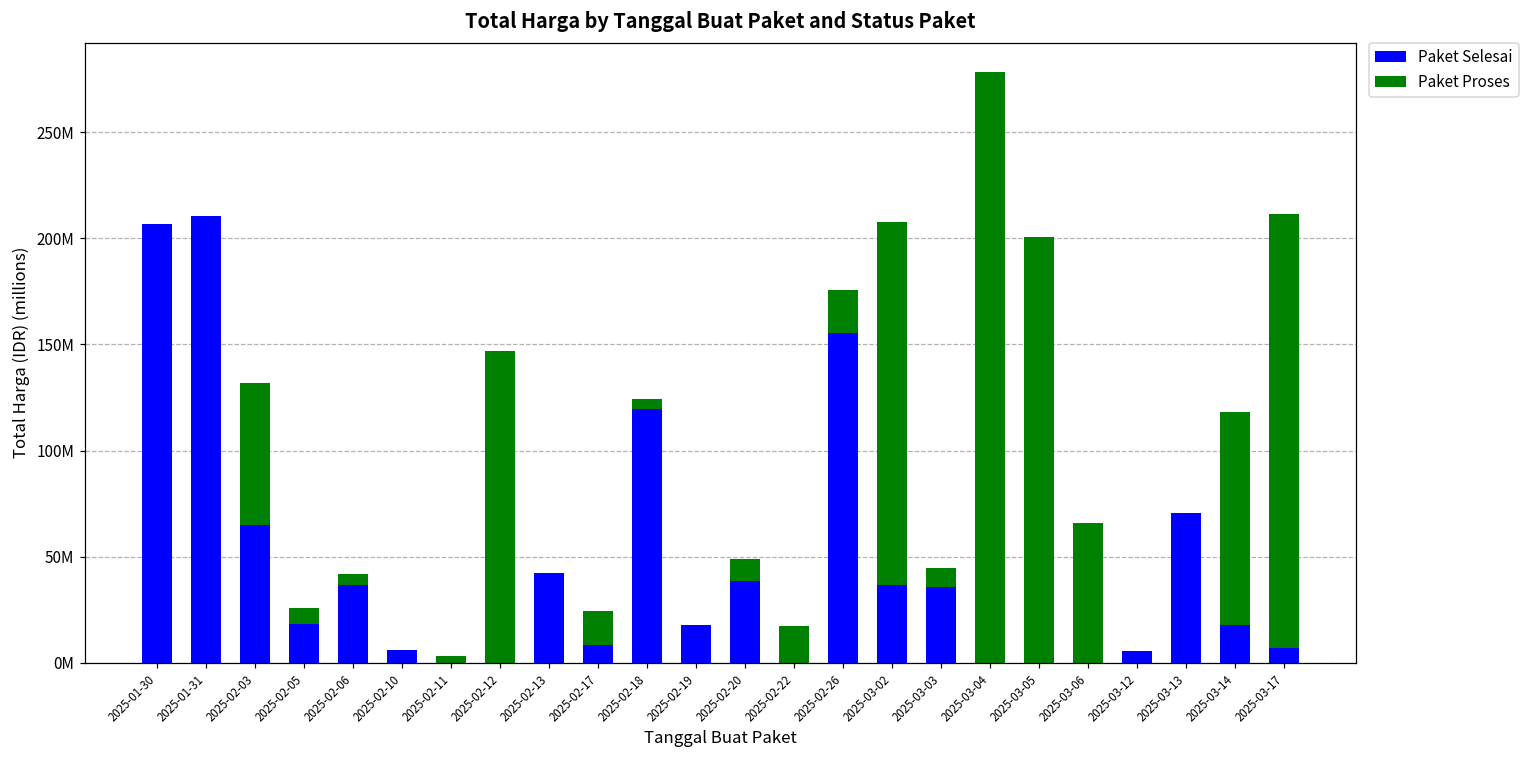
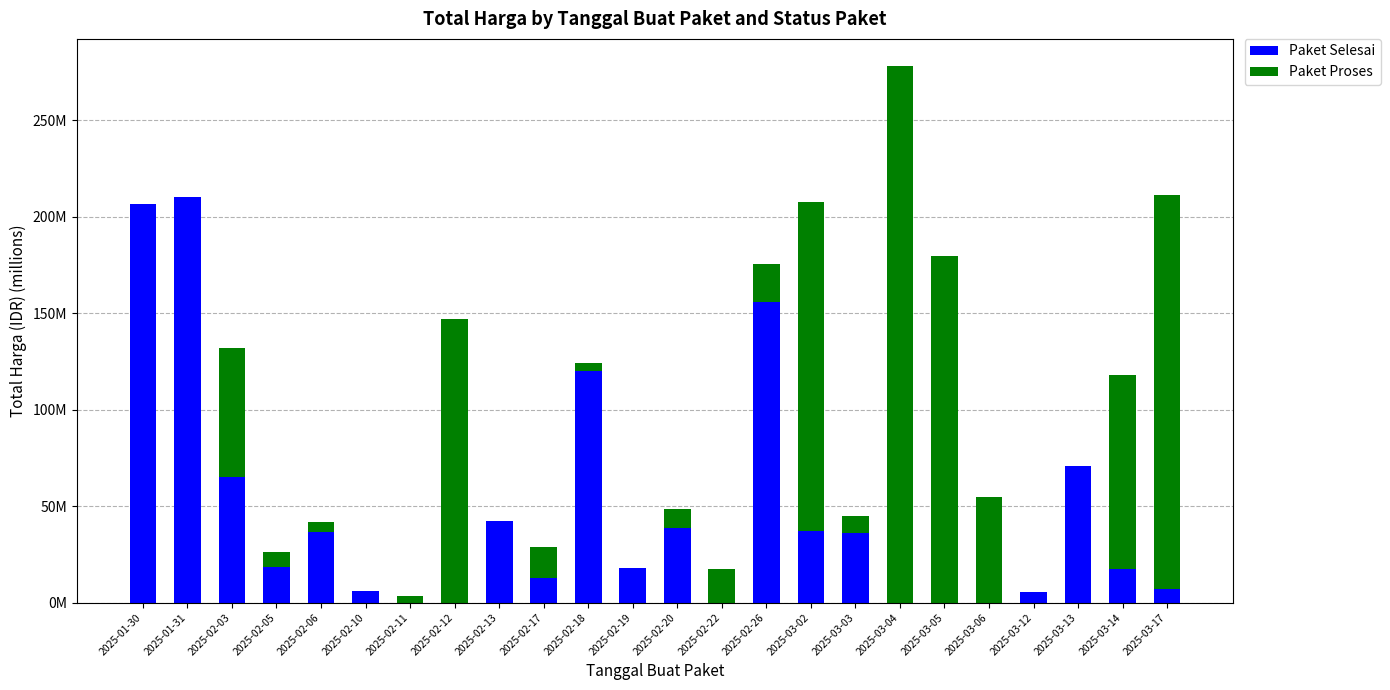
Paket Selesai, 2025-02-17: 8000000 -> 12000000
Paket Proses, 2025-03-05: 201000000 -> 180000000
Paket Proses, 2025-03-06: 66000000 -> 55000000
